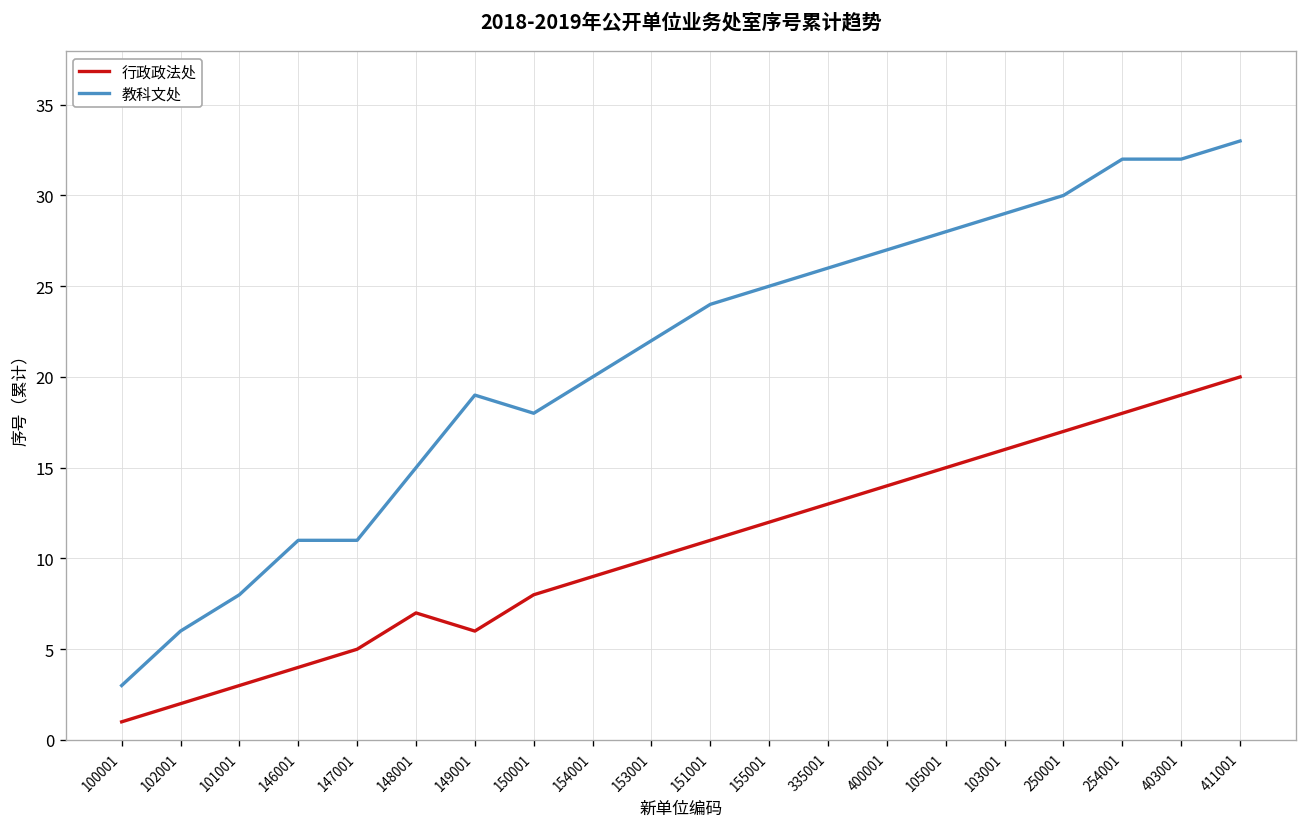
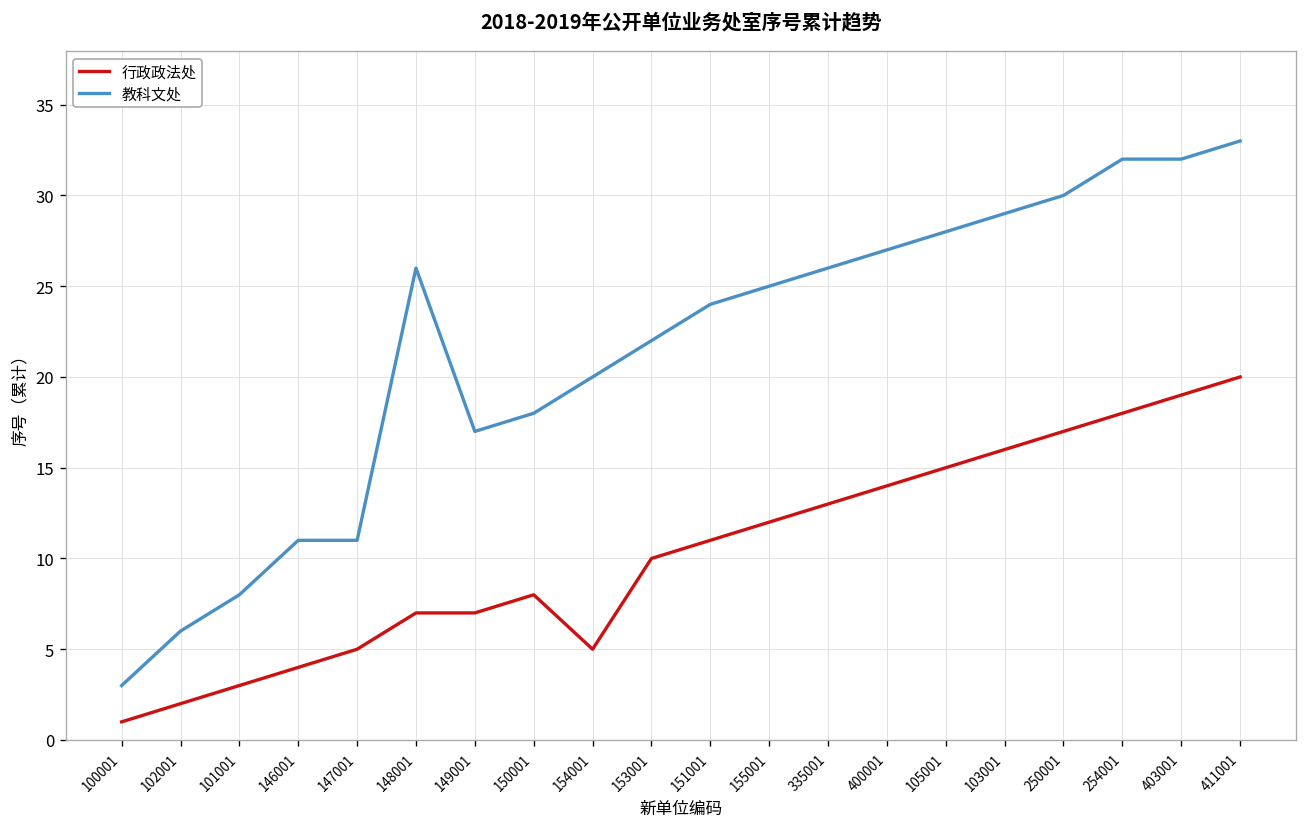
教科文处, 148001: 15 -> 26
行政政法处, 149001: 6 -> 7
教科文处, 149001: 19 -> 17
行政政法处, 154001: 9 -> 5
